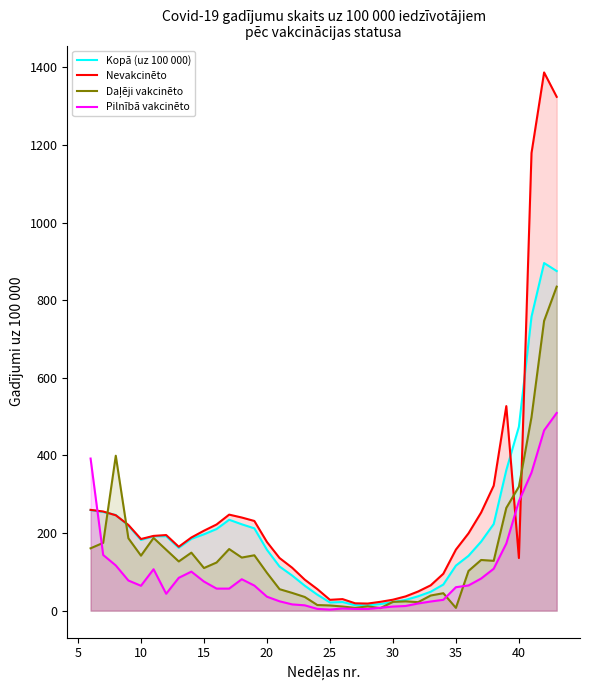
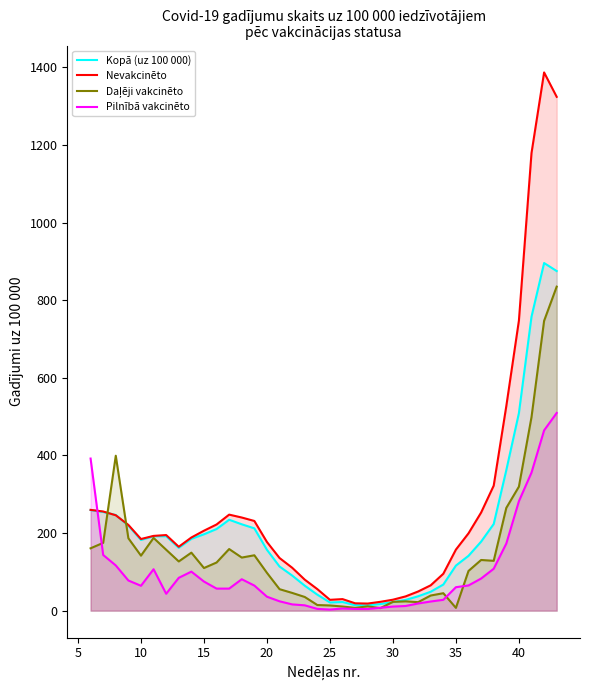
Kopā (uz 100 000), 40: 470 -> 510
Nevakcinēto, 40: 140 -> 750
